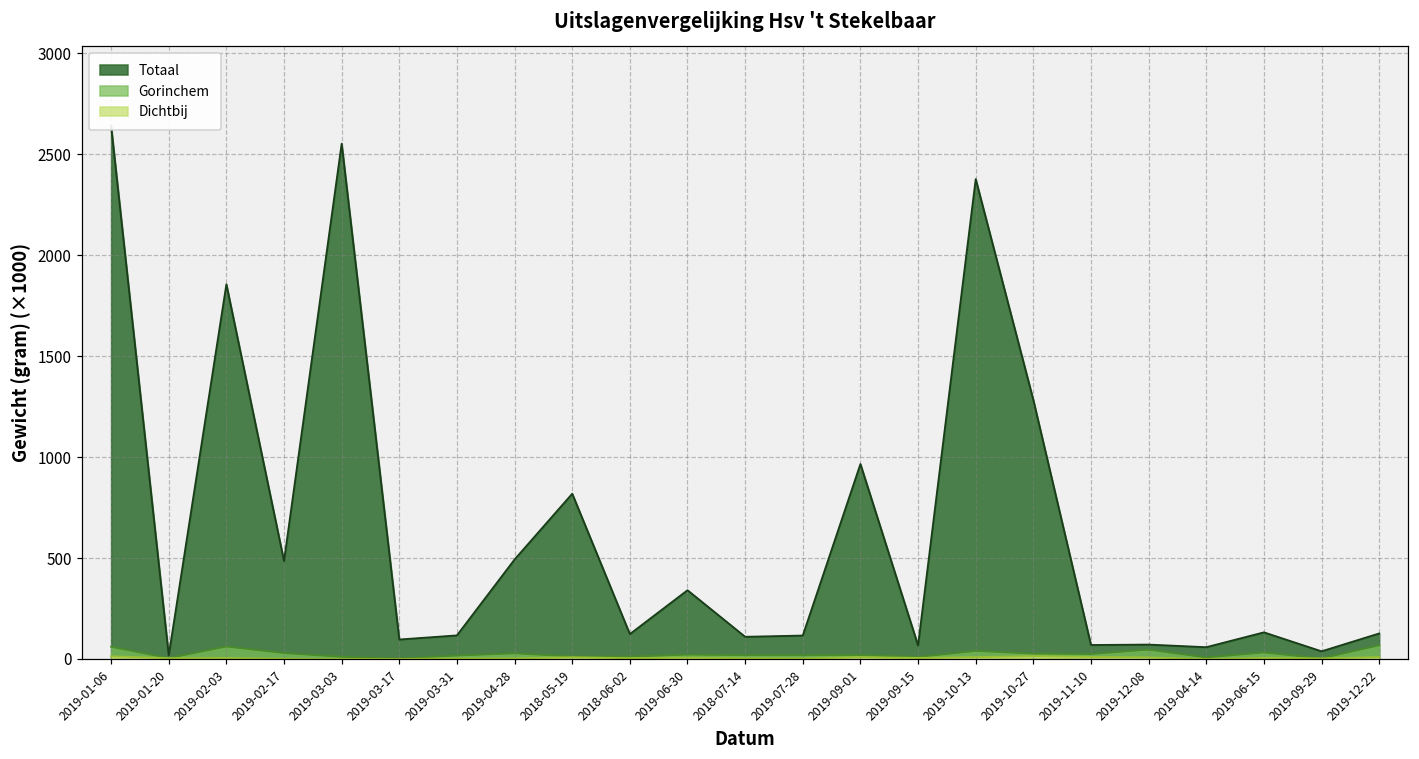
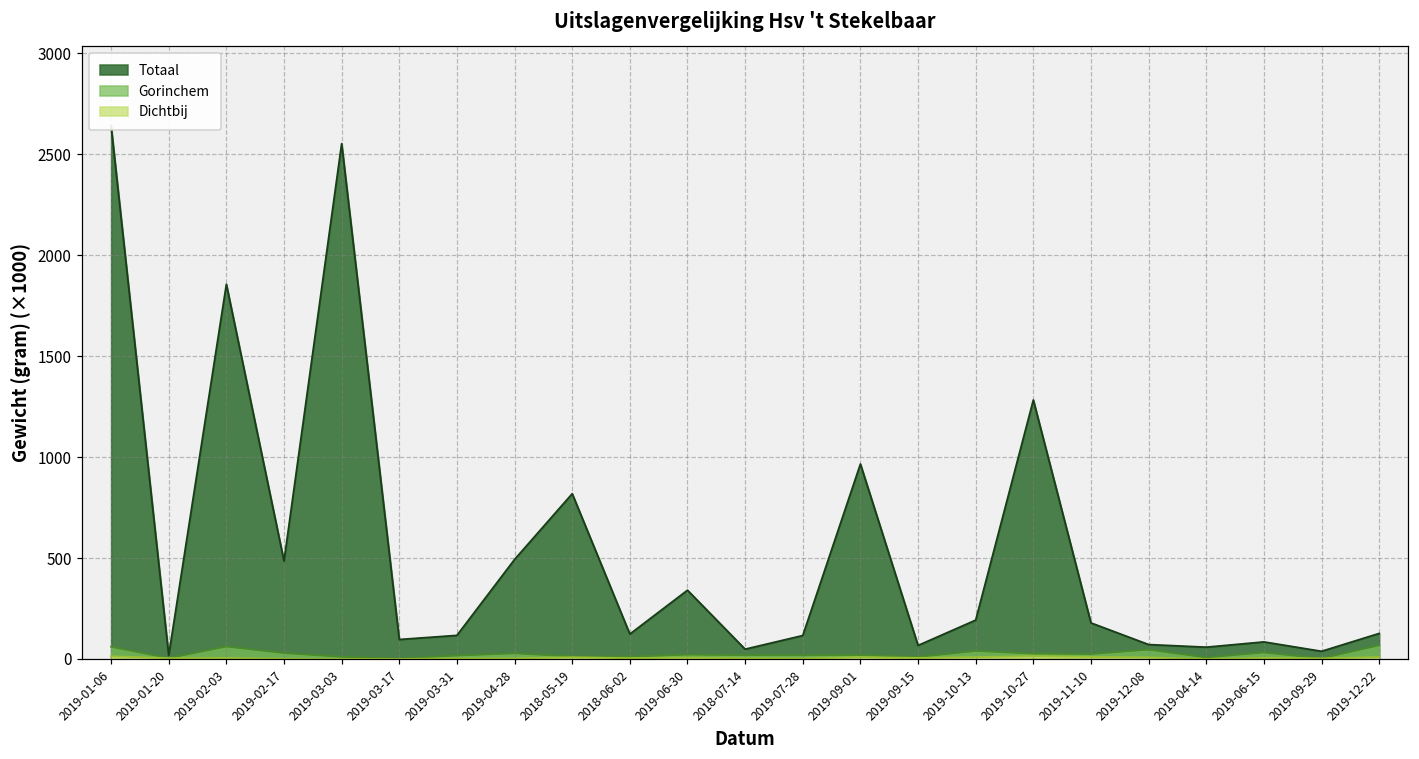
Totaal, 2018-07-14: 110 -> 50
Totaal, 2019-10-13: 2380 -> 190
Totaal, 2019-11-10: 70 -> 180
Totaal, 2019-06-15: 130 -> 80
